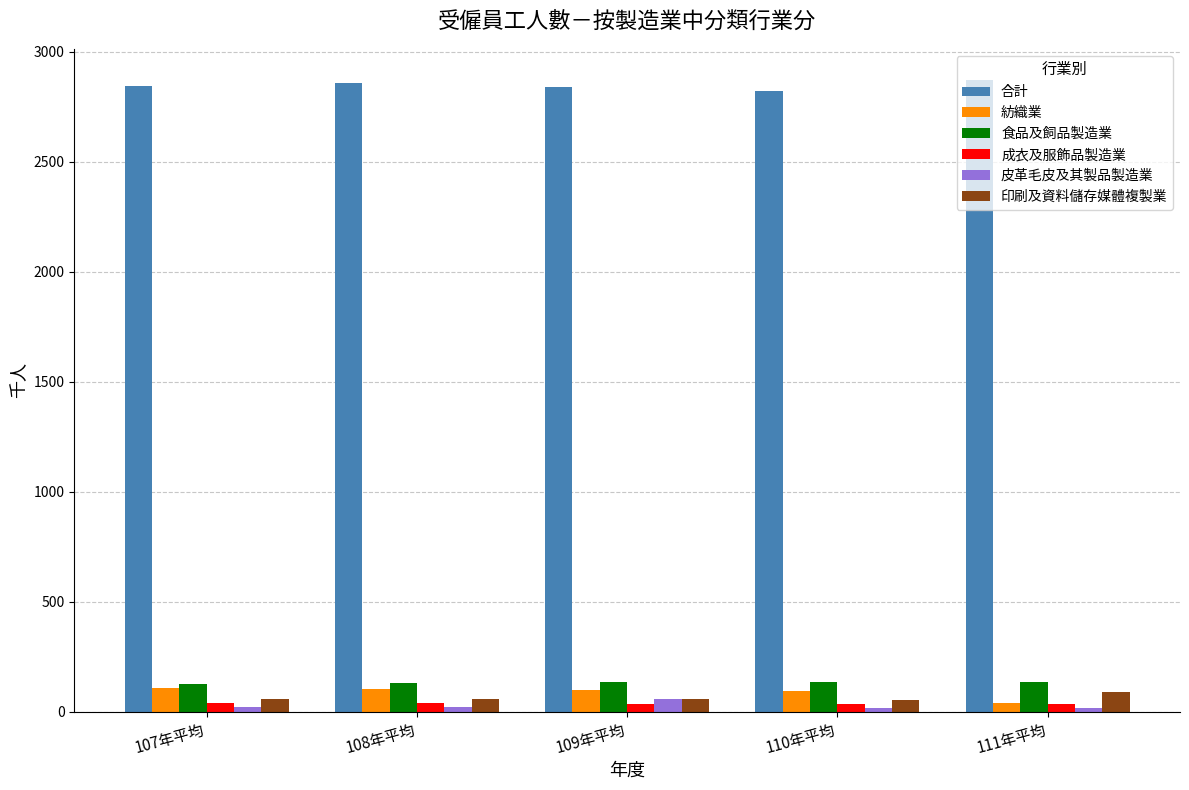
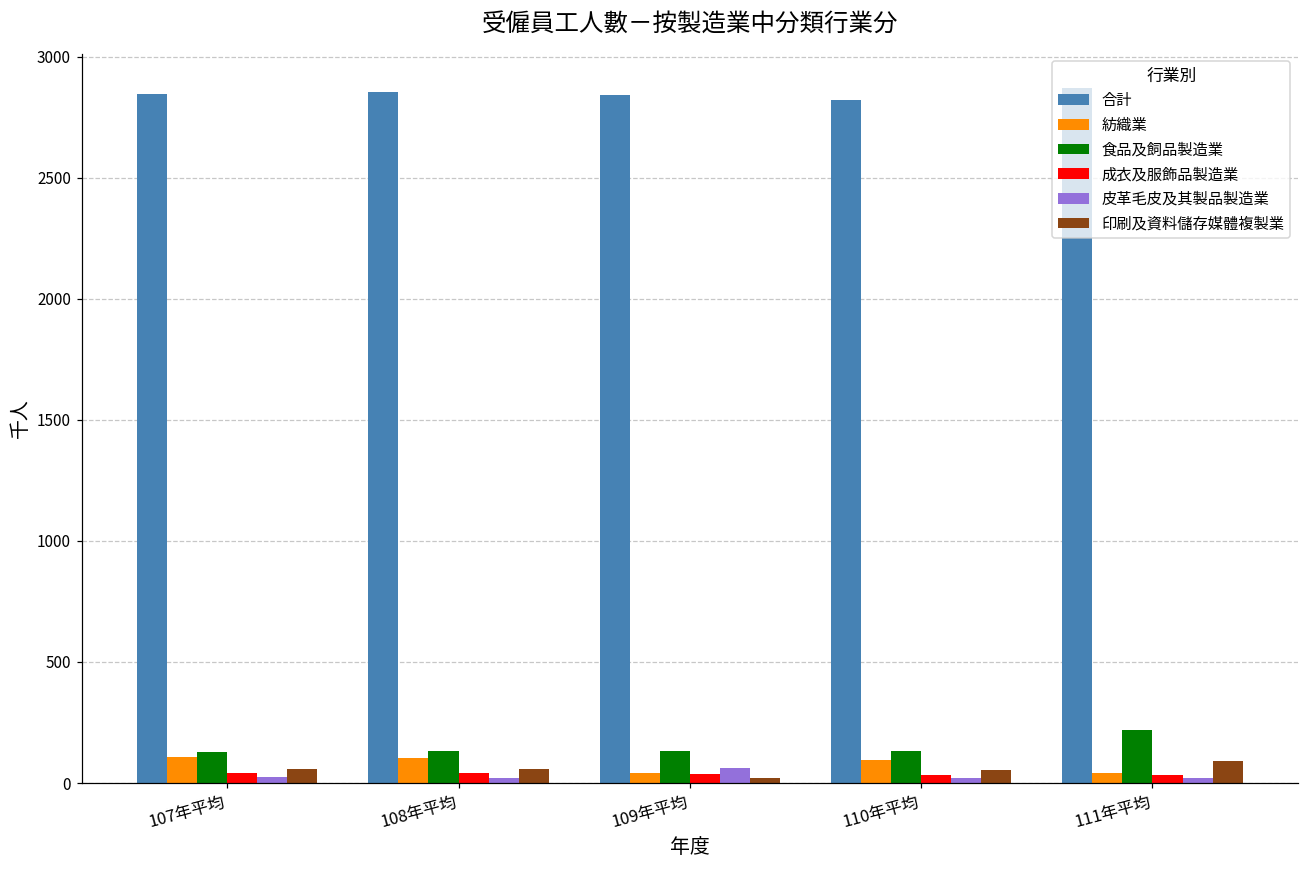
紡織業, 109年平均: 100 -> 40
印刷及資料儲存媒體複製業, 109年平均: 60 -> 20
食品及飼品製造業, 111年平均: 130 -> 220
